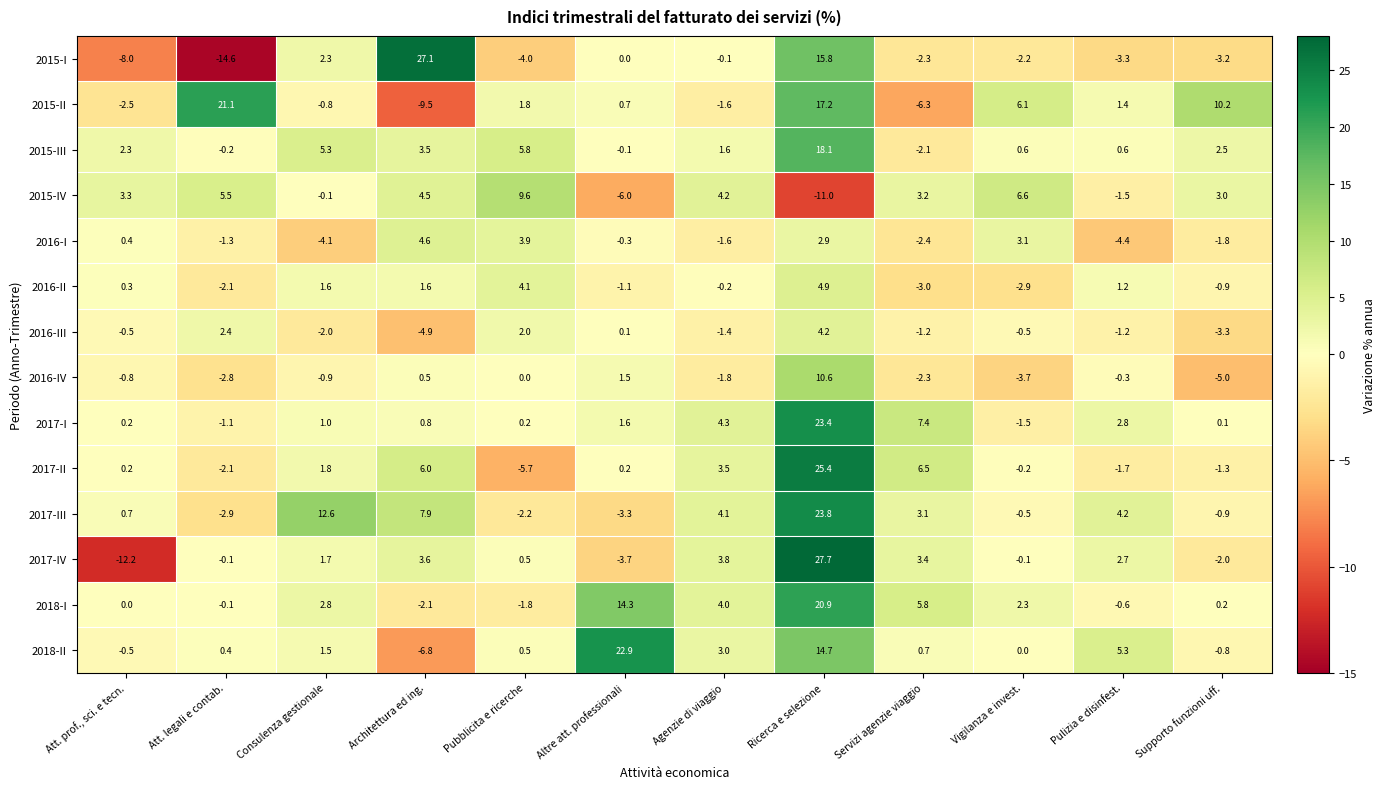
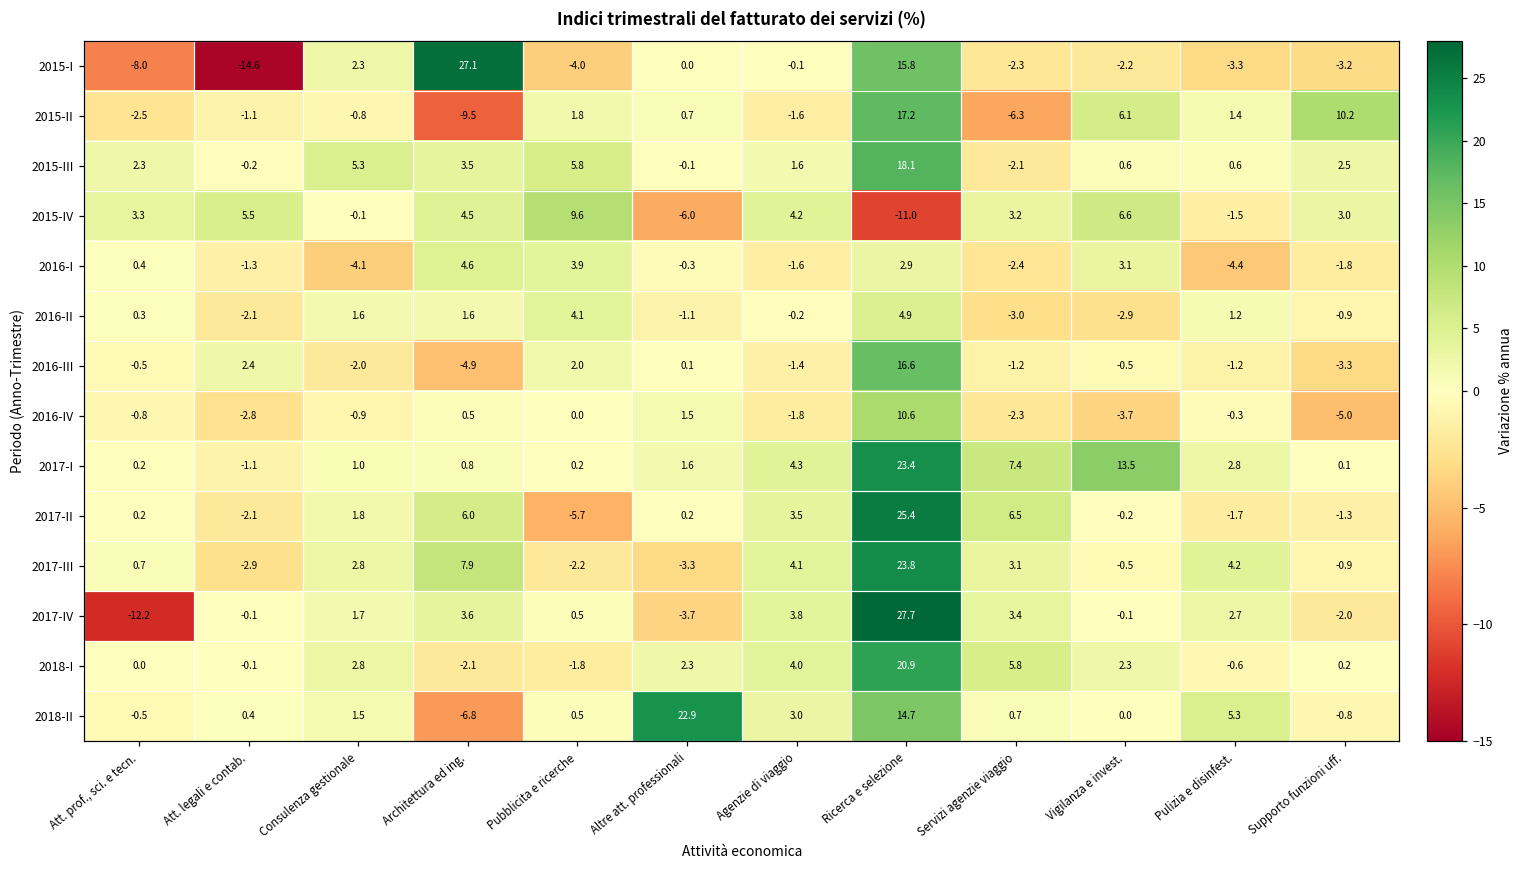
2015-II, Att. legali e contab.: 21.1 -> -1.1
2016-III, Ricerca e selezione: 4.2 -> 16.6
2017-I, Vigilanza e invest.: -1.5 -> 13.5
2017-III, Consulenza gestionale: 12.6 -> 2.8
2018-I, Altre att. professionali: 14.3 -> 2.3
